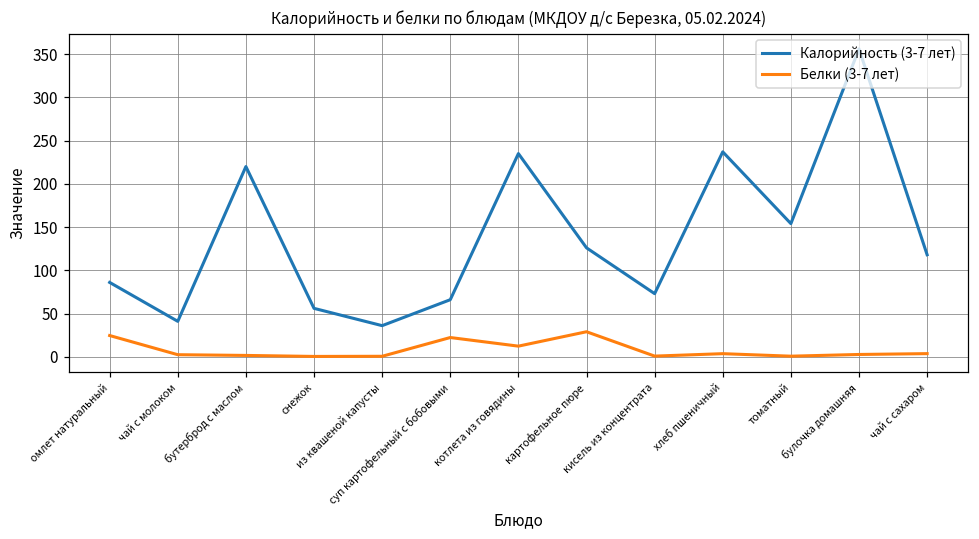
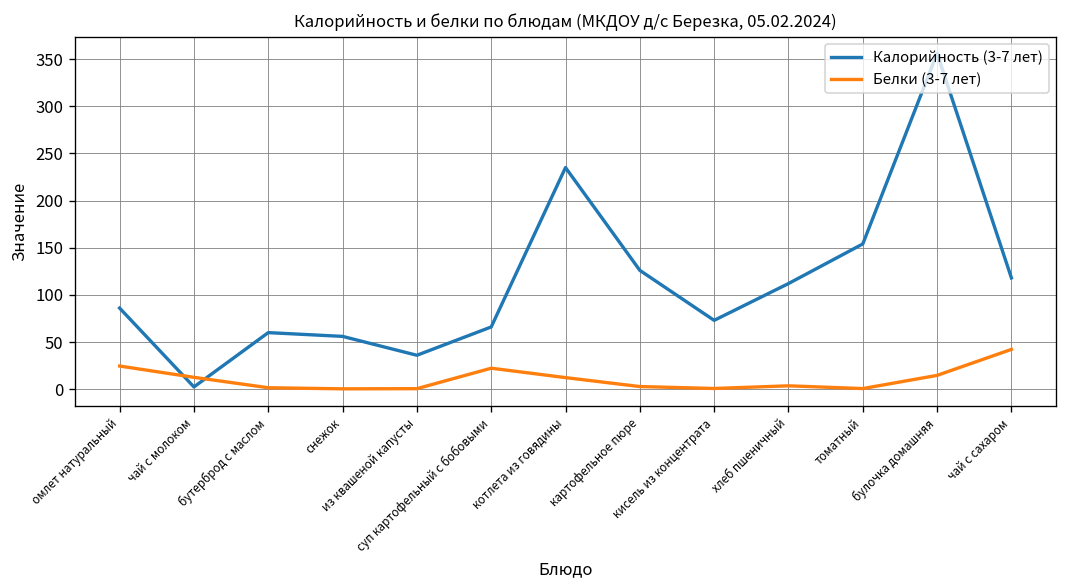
Калорийность (3-7 лет), чай с молоком: 40 -> 0
Белки (3-7 лет), чай с молоком: 0 -> 10
Калорийность (3-7 лет), бутерброд с маслом: 220 -> 60
Белки (3-7 лет), картофельное пюре: 30 -> 0
Калорийность (3-7 лет), хлеб пшеничный: 240 -> 110
Белки (3-7 лет), булочка домашняя: 0 -> 10
Белки (3-7 лет), чай с сахаром: 0 -> 40
